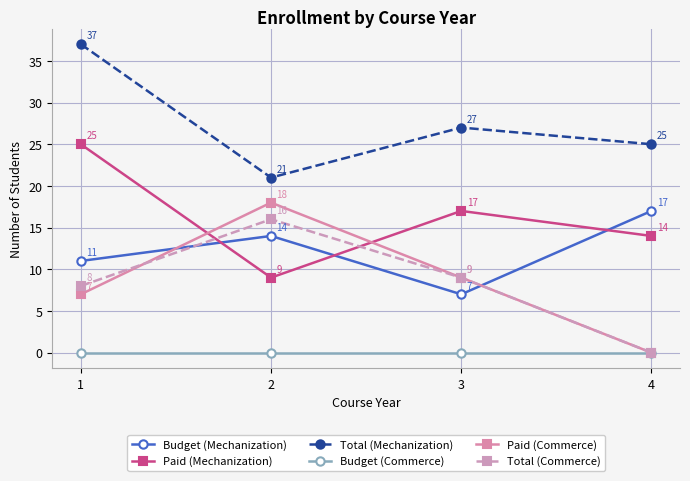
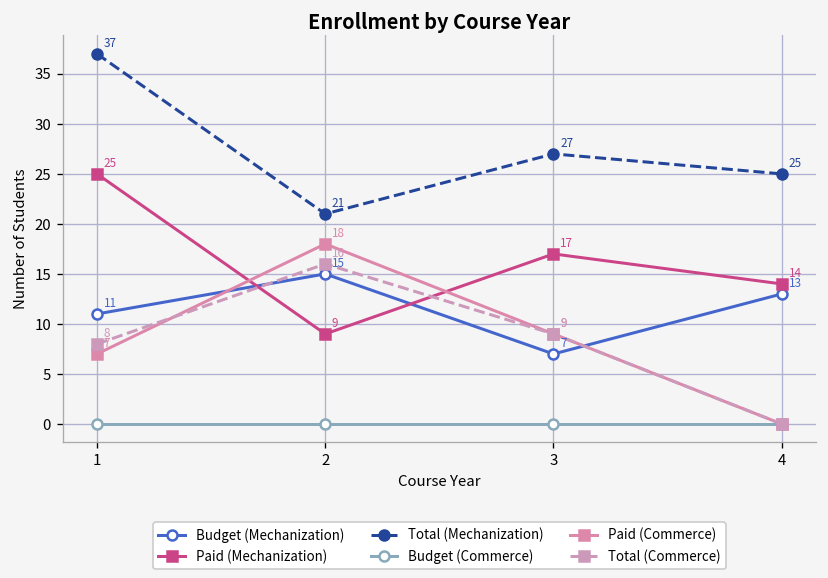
Budget (Mechanization), 2: 14 -> 15
Budget (Mechanization), 4: 17 -> 13
